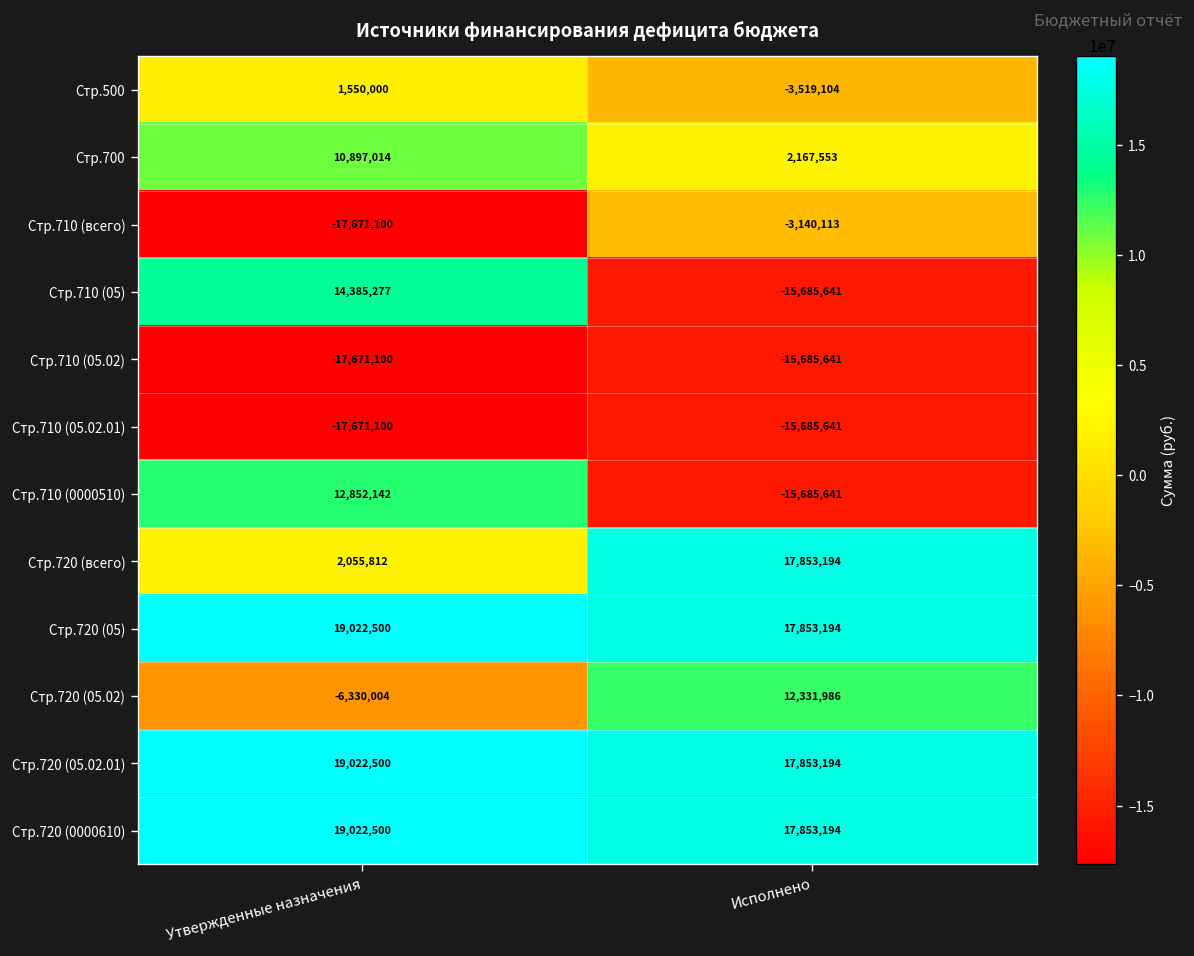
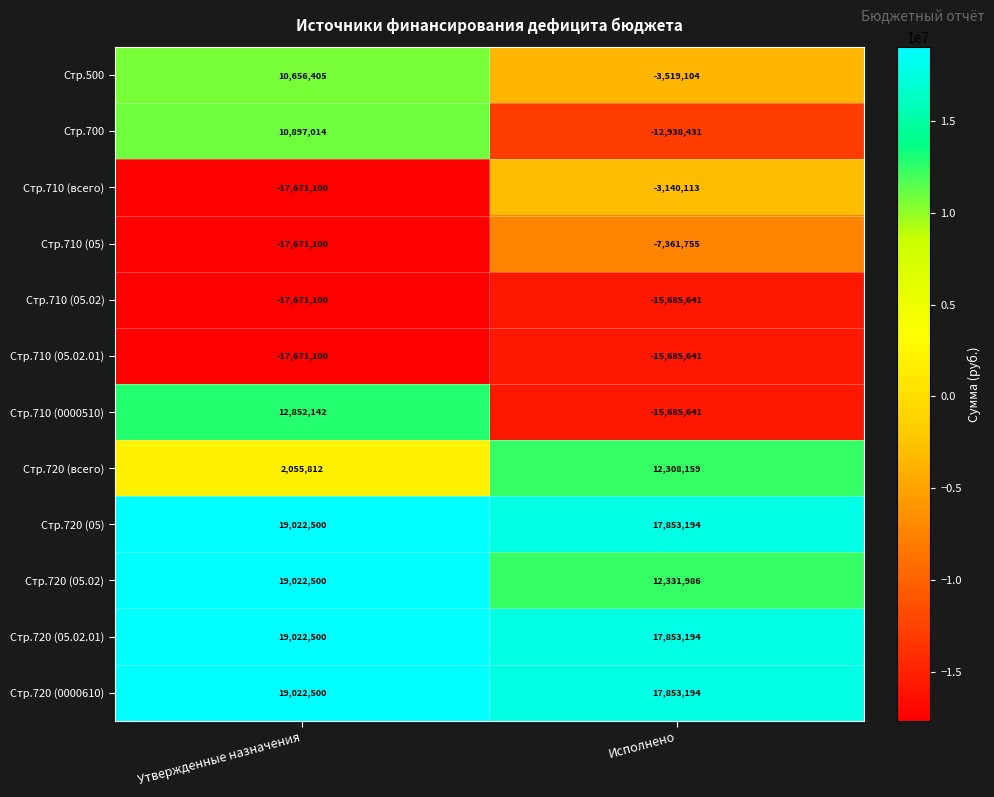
Стр.500, Утвержденные назначения: 1,550,000 -> 10,656,405
Стр.700, Исполнено: 2,167,553 -> -12,938,431
Стр.710 (05), Утвержденные назначения: 14,385,277 -> -17,671,100
Стр.710 (05), Исполнено: -15,685,641 -> -7,361,755
Стр.720 (всего), Исполнено: 17,853,194 -> 12,308,159
Стр.720 (05.02), Утвержденные назначения: -6,330,004 -> 19,022,500
